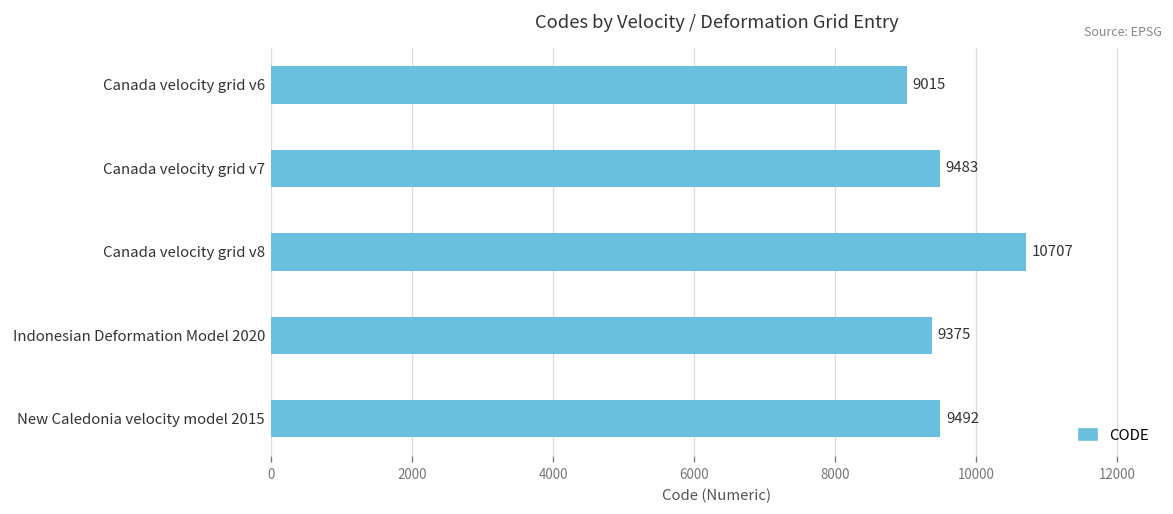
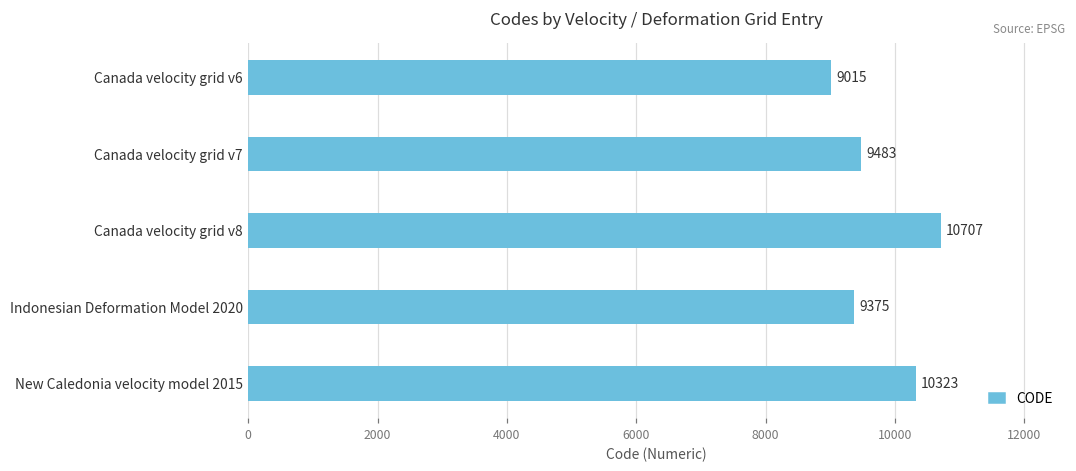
New Caledonia velocity model 2015: 9492 -> 10323
